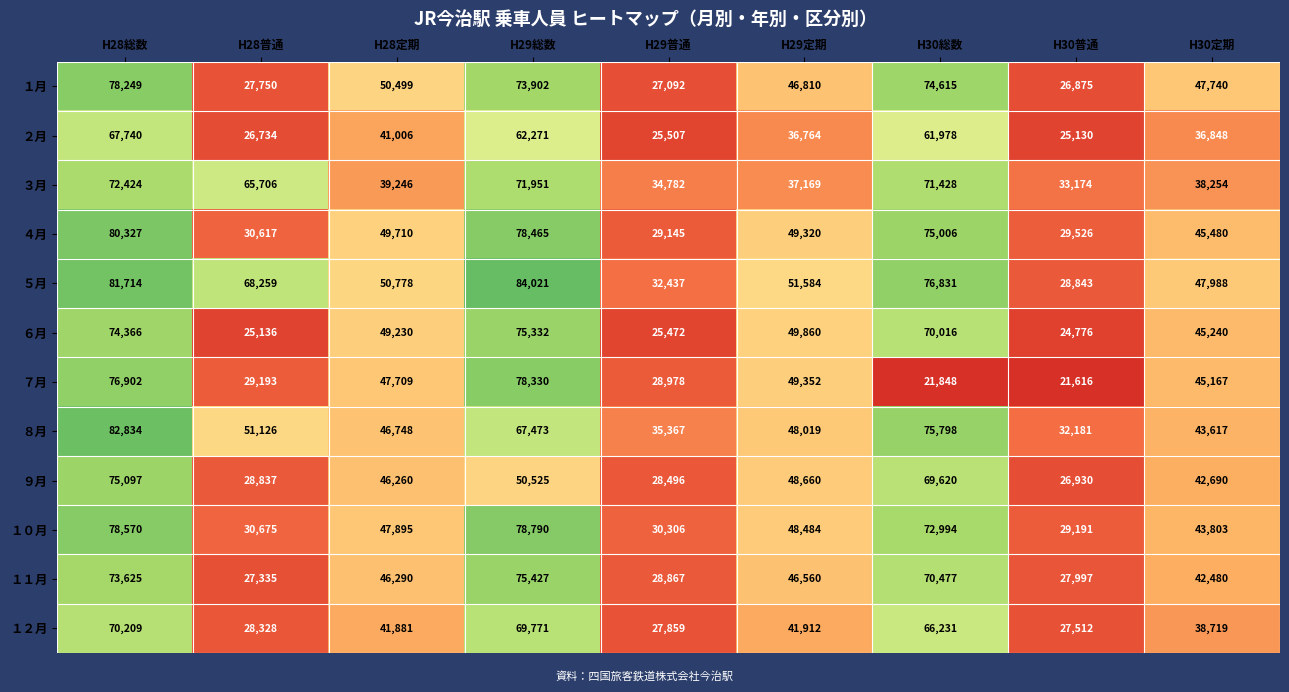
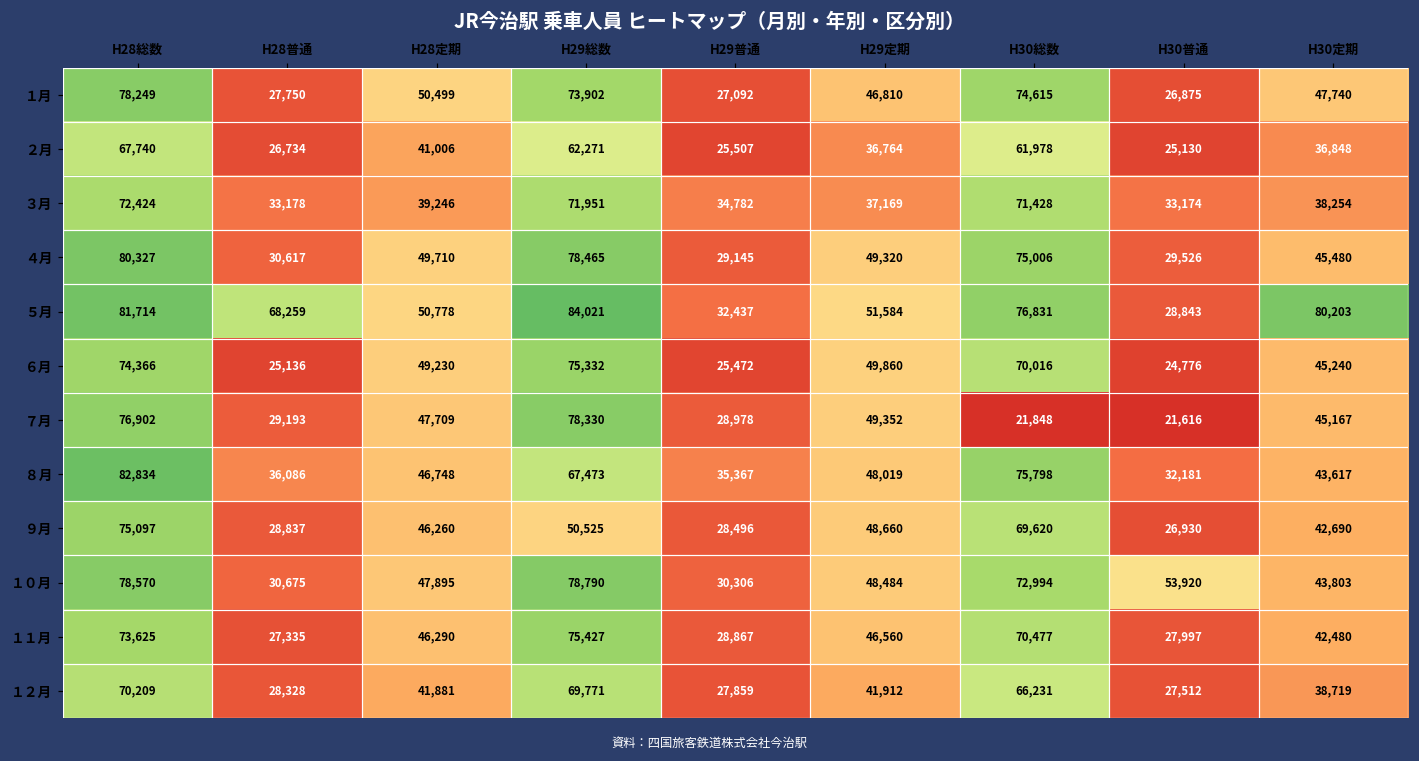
３月, H28普通: 65,706 -> 33,178
５月, H30定期: 47,988 -> 80,203
８月, H28普通: 51,126 -> 36,086
１０月, H30普通: 29,191 -> 53,920
